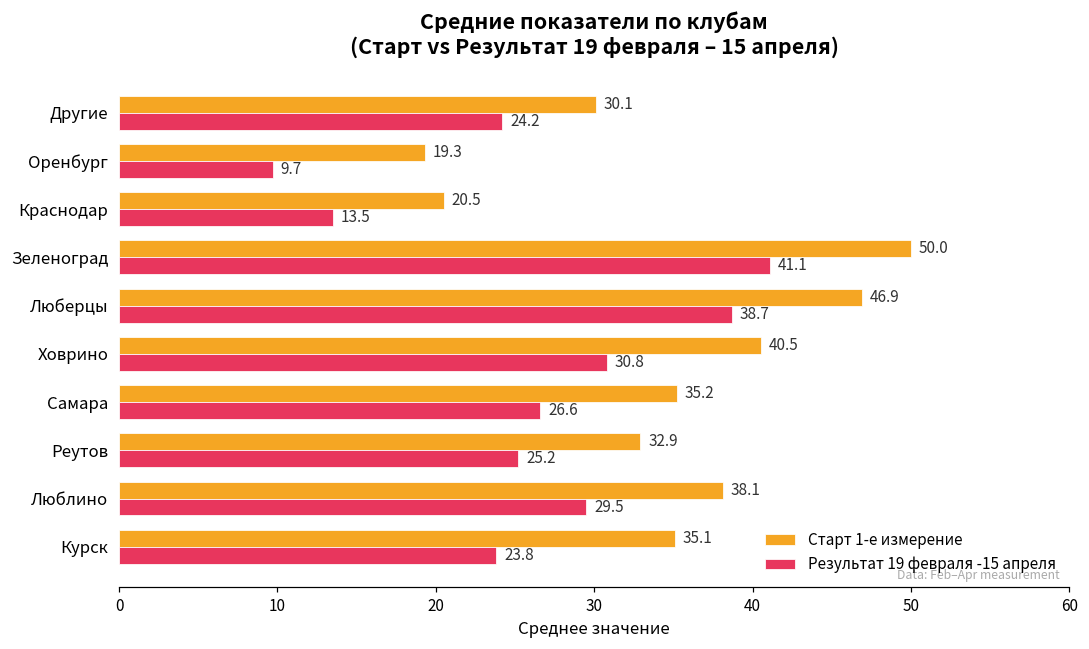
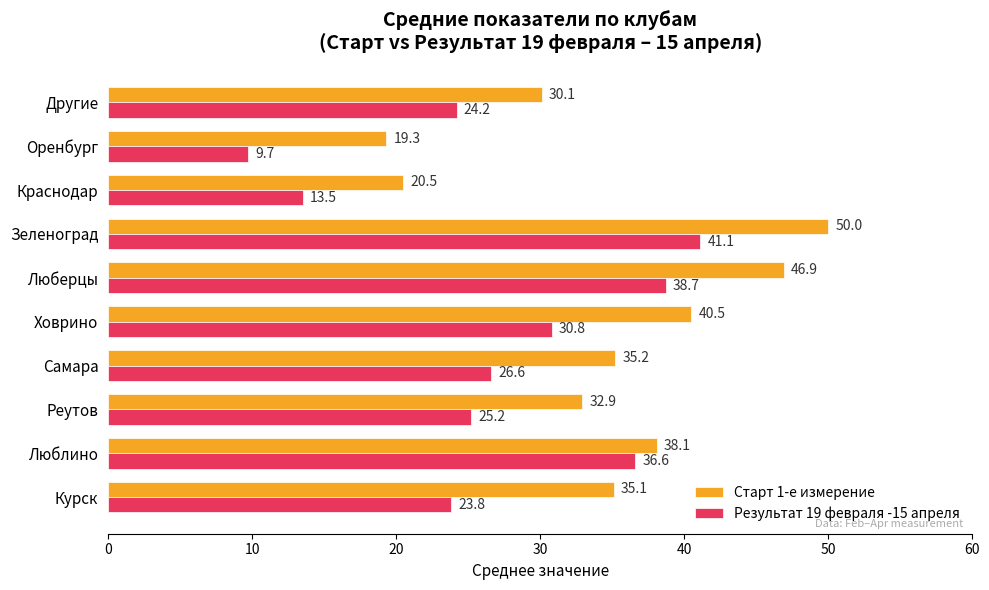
Результат 19 февраля -15 апреля, Люблино: 29.5 -> 36.6
